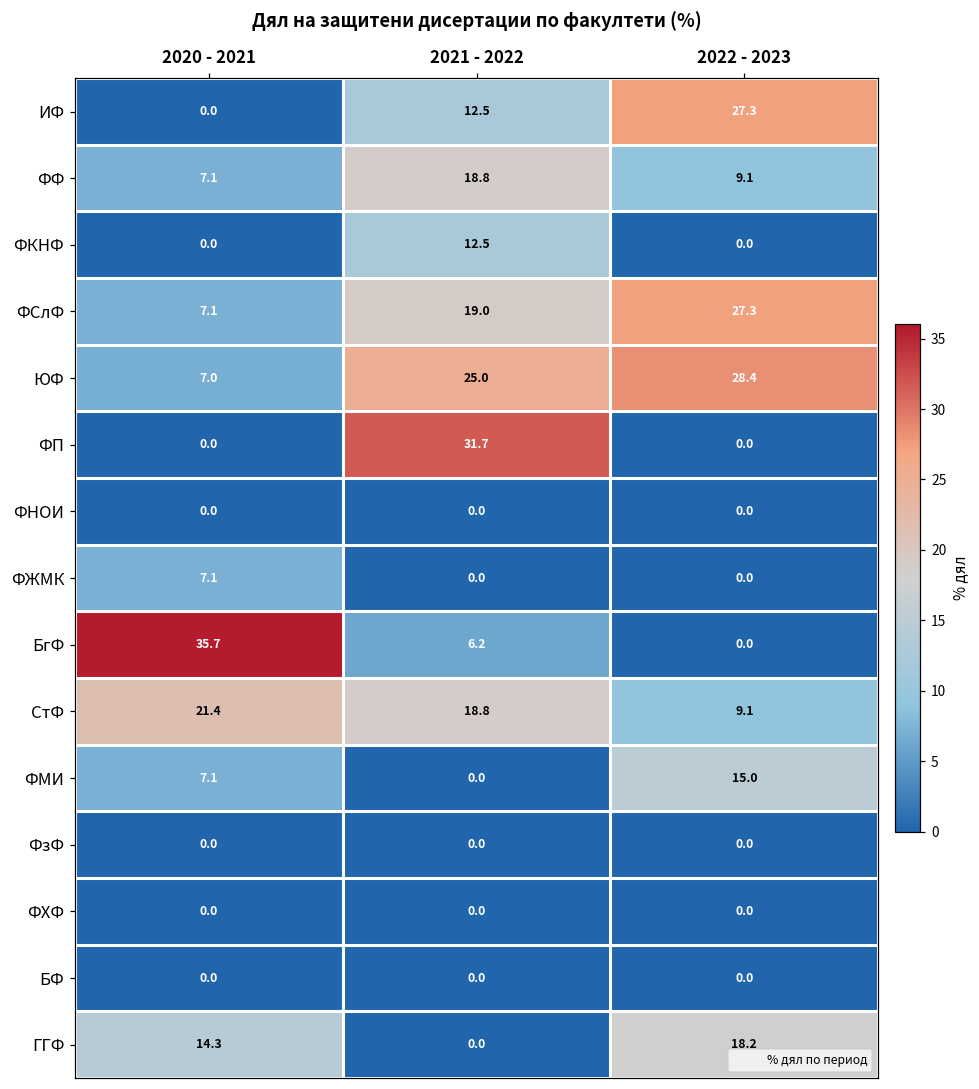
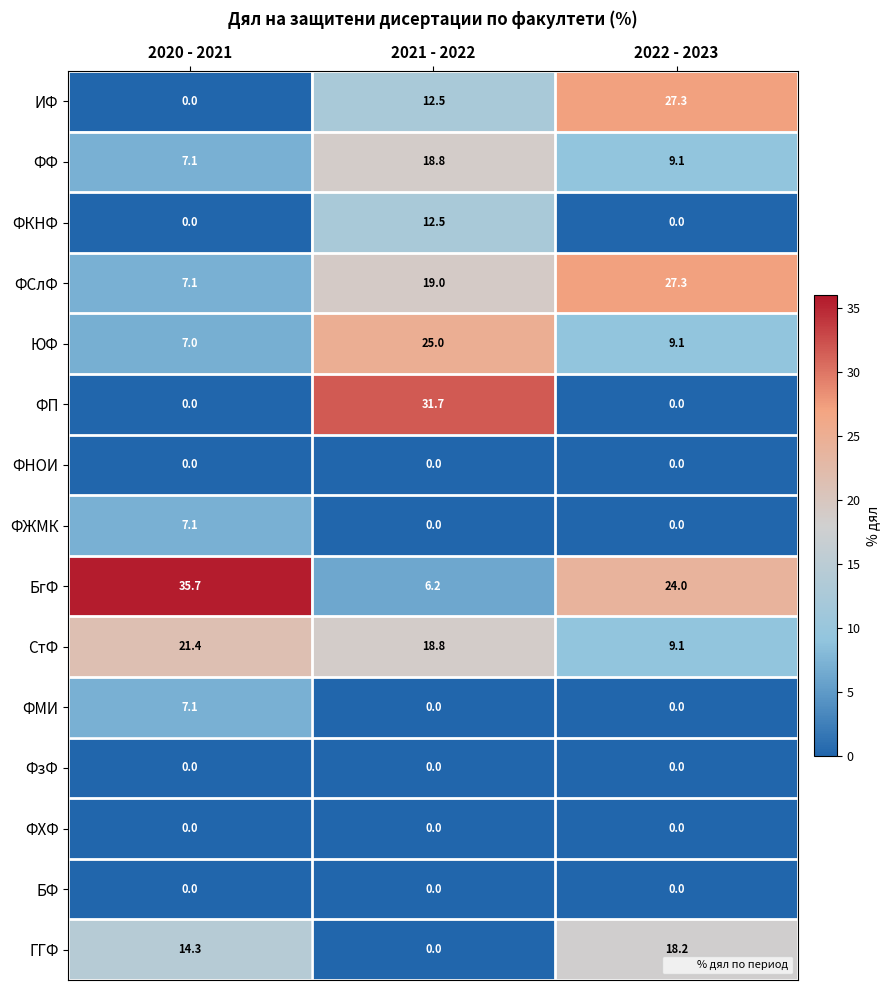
ЮФ, 2022 - 2023: 28.4 -> 9.1
БгФ, 2022 - 2023: 0.0 -> 24.0
ФМИ, 2022 - 2023: 15.0 -> 0.0
